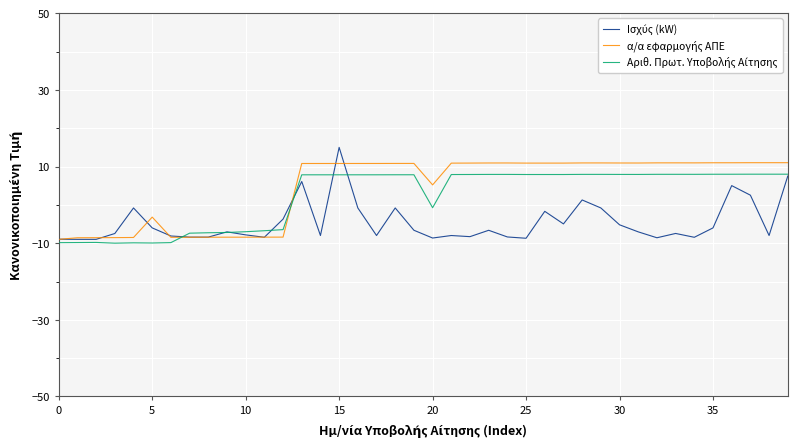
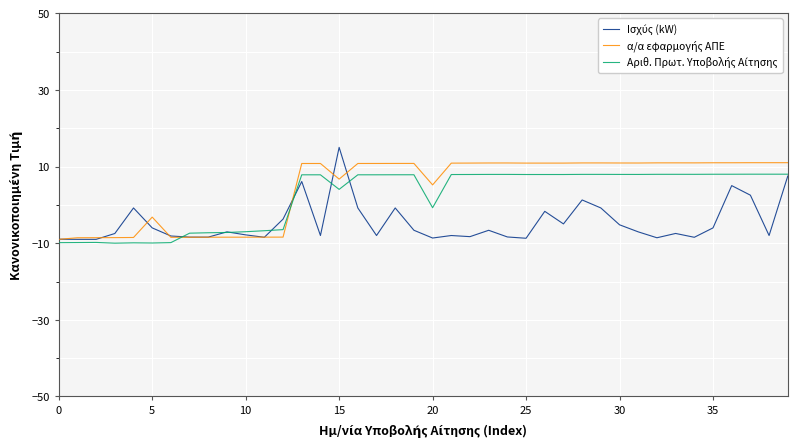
α/α εφαρμογής ΑΠΕ, 15: 11 -> 7
Αριθ. Πρωτ. Υποβολής Αίτησης, 15: 8 -> 4
